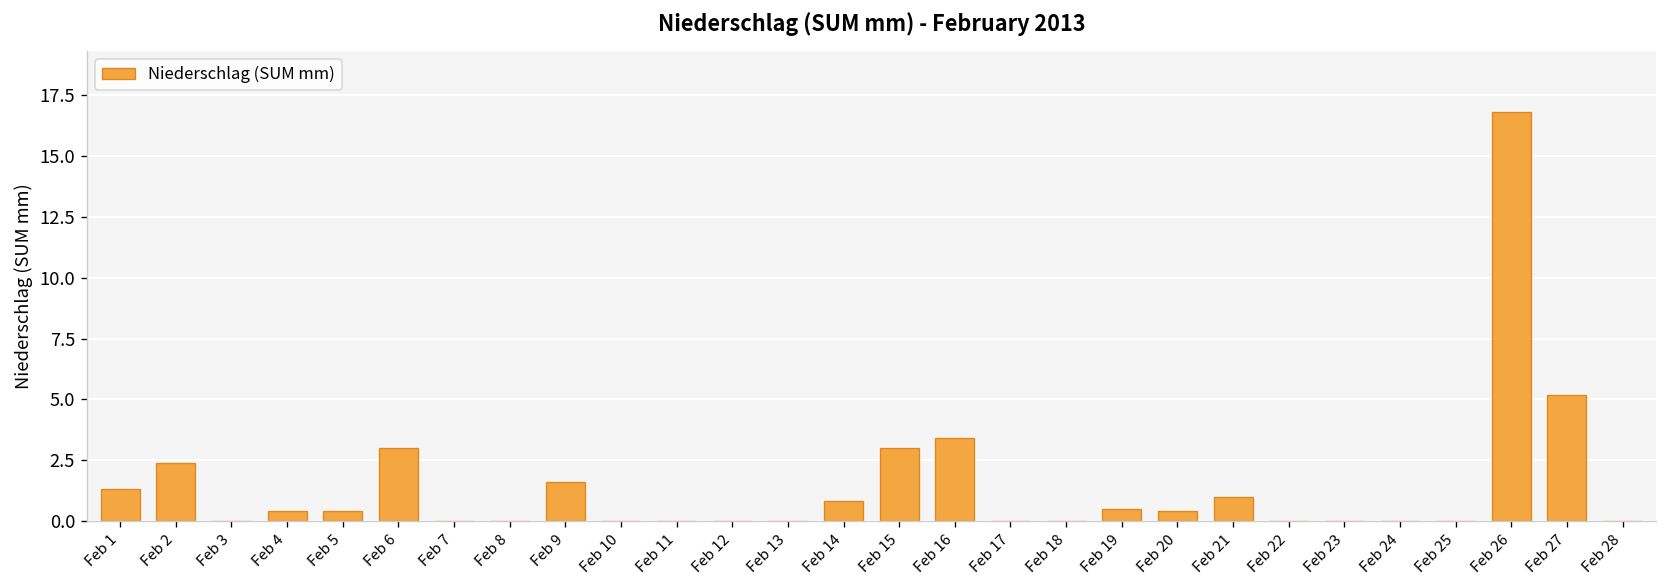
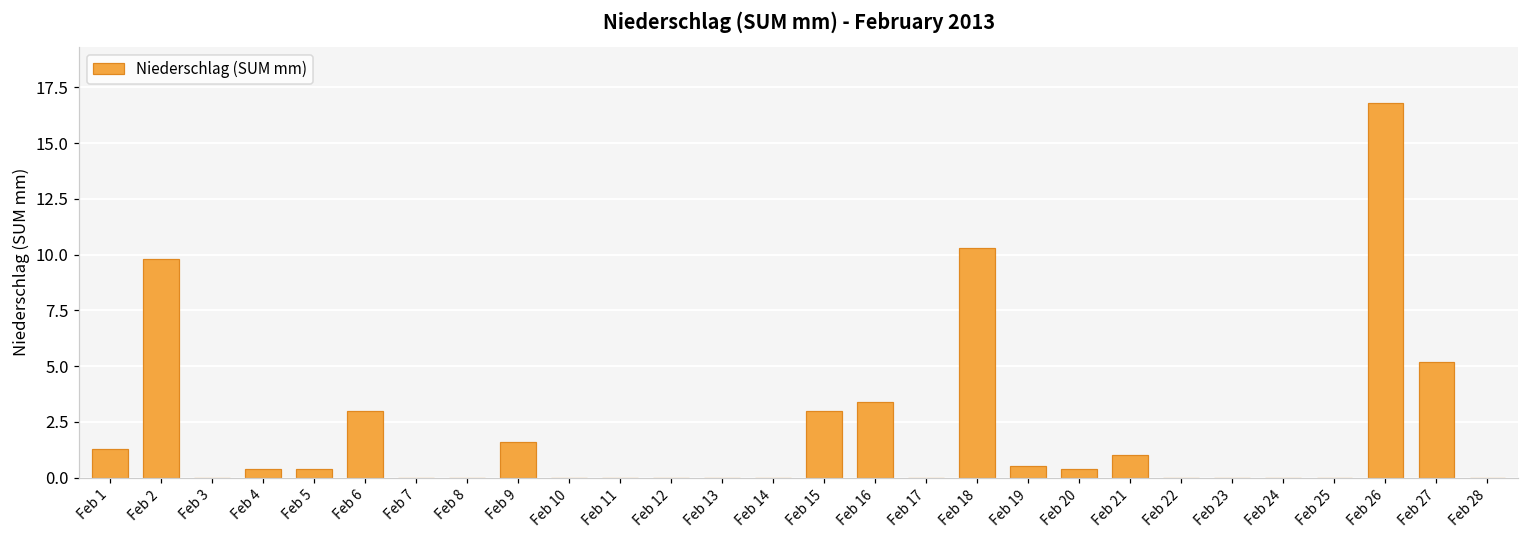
Feb 2: 2.4 -> 9.8
Feb 14: 0.8 -> 0.0
Feb 18: 0.0 -> 10.3
